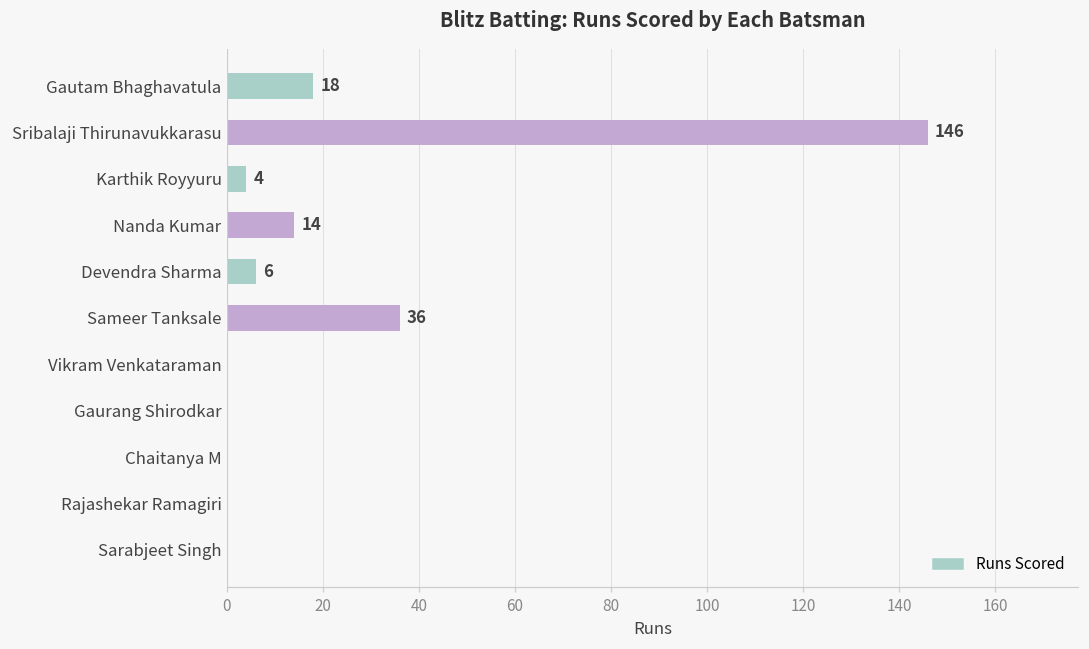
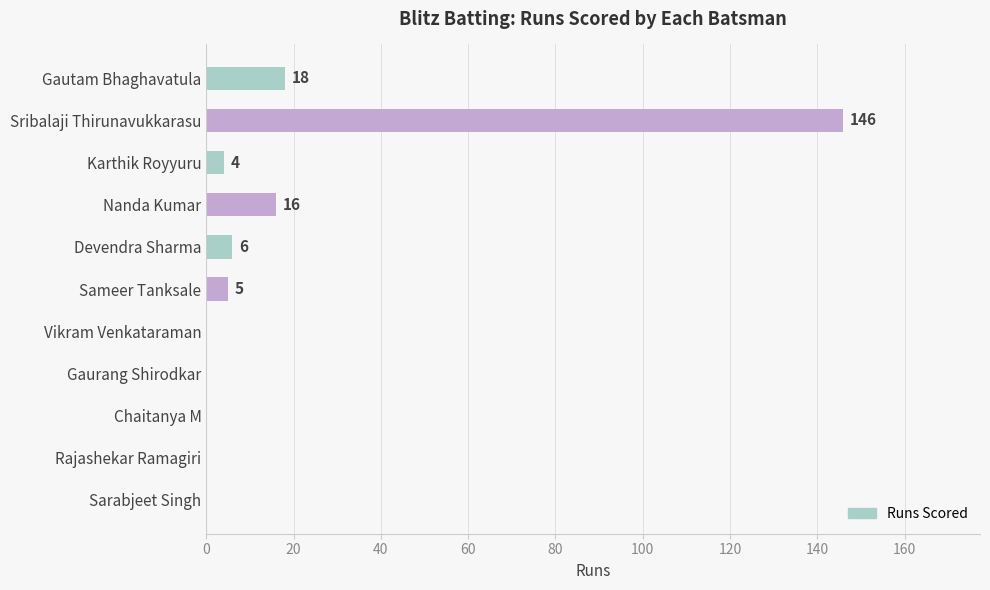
Nanda Kumar: 14 -> 16
Sameer Tanksale: 36 -> 5
